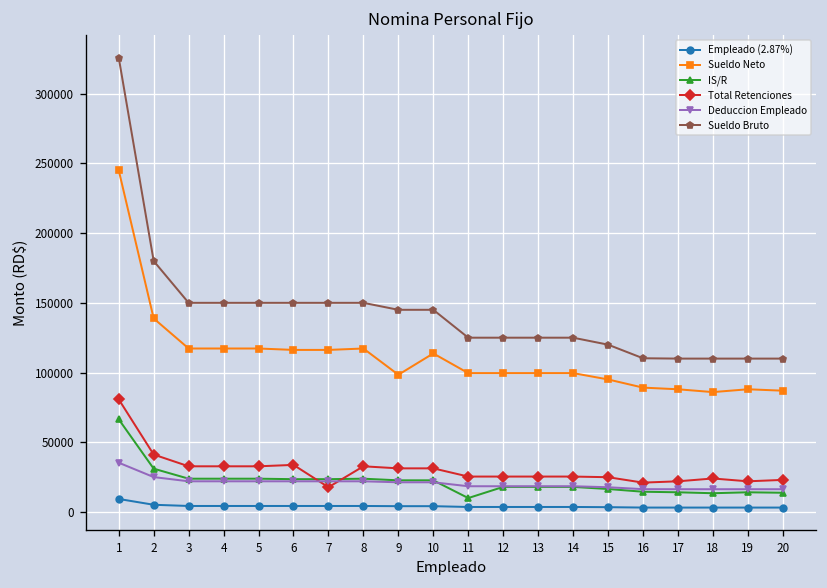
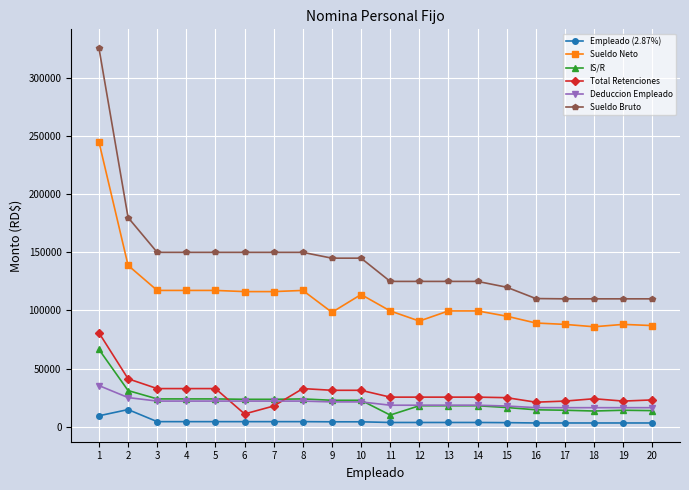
Empleado (2.87%), 2: 5000 -> 15000
Total Retenciones, 6: 34000 -> 11000
Sueldo Neto, 12: 100000 -> 91000
